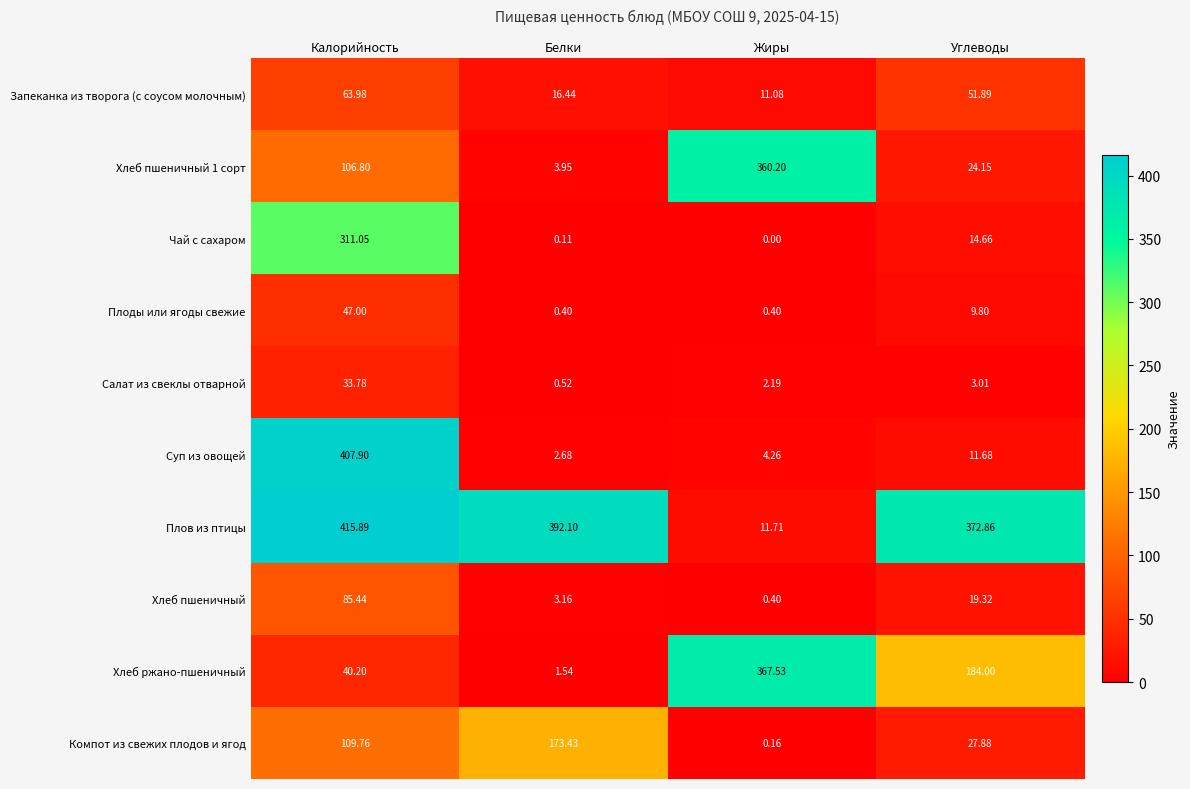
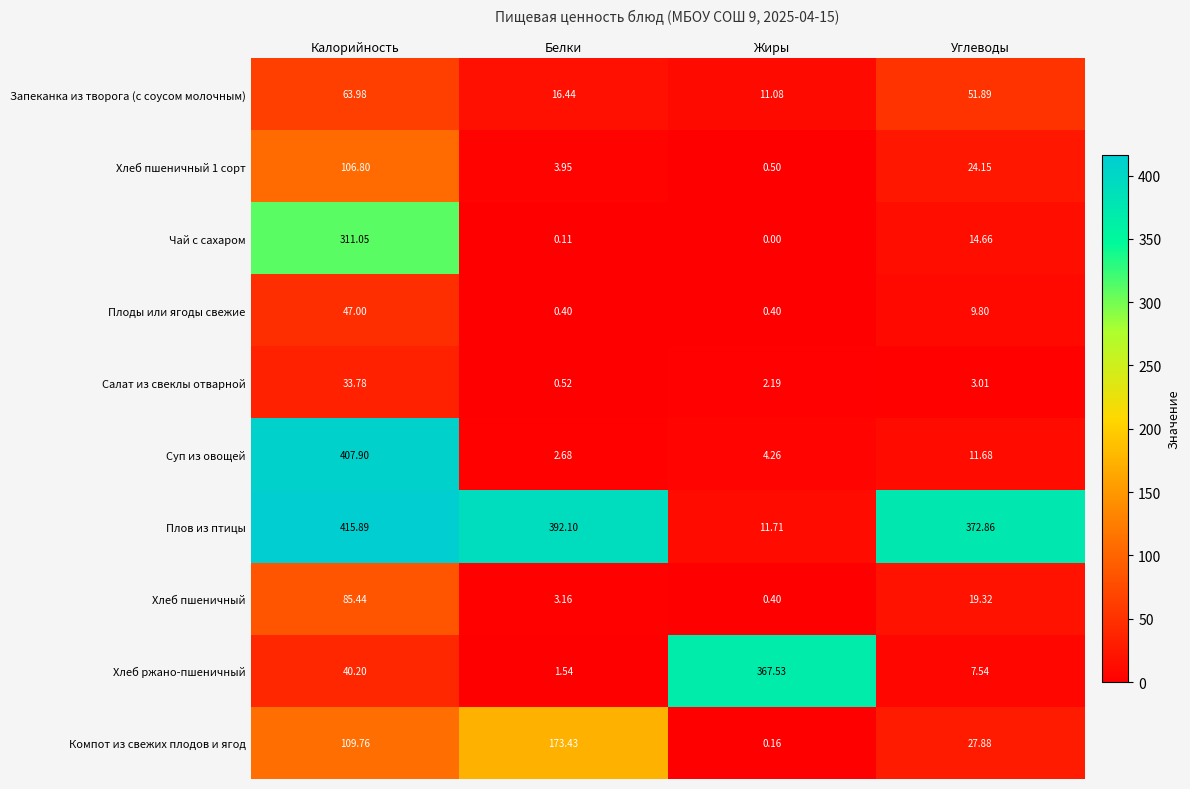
Хлеб пшеничный 1 сорт, Жиры: 360.20 -> 0.50
Хлеб ржано-пшеничный, Углеводы: 184.00 -> 7.54
